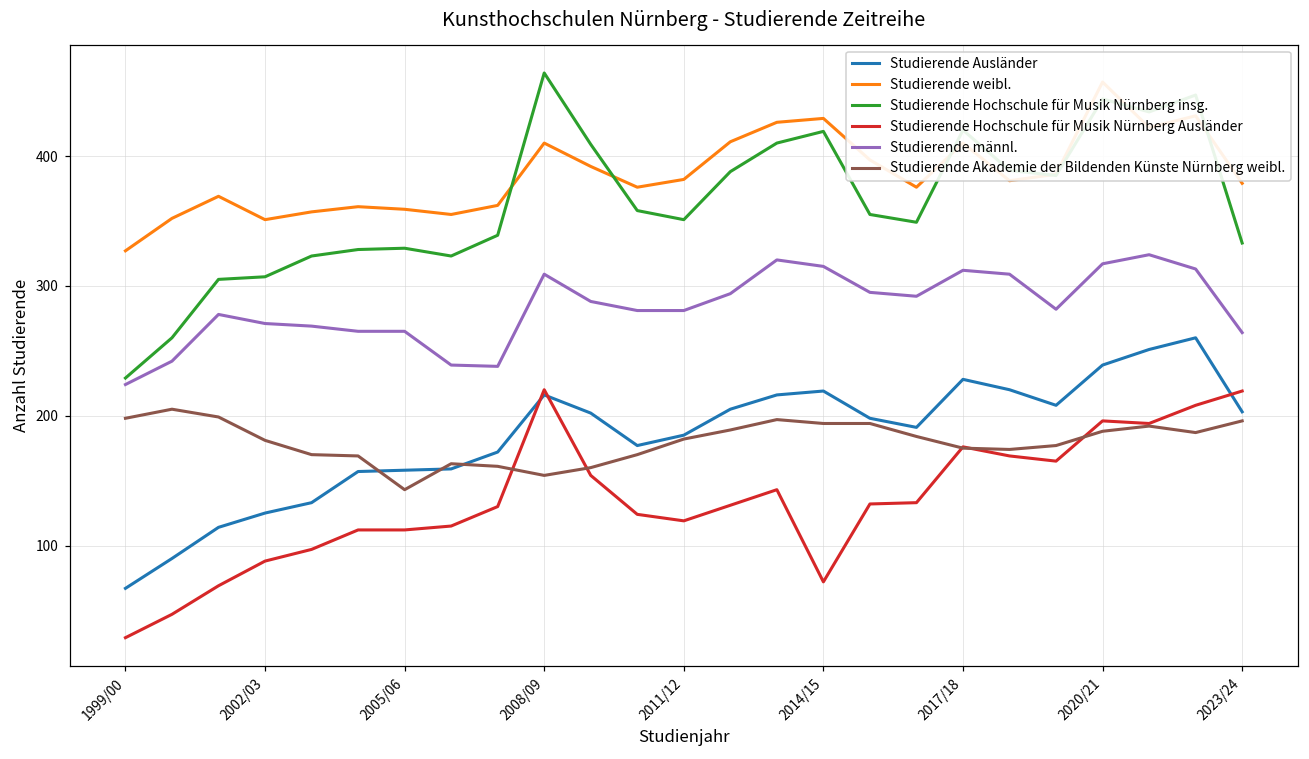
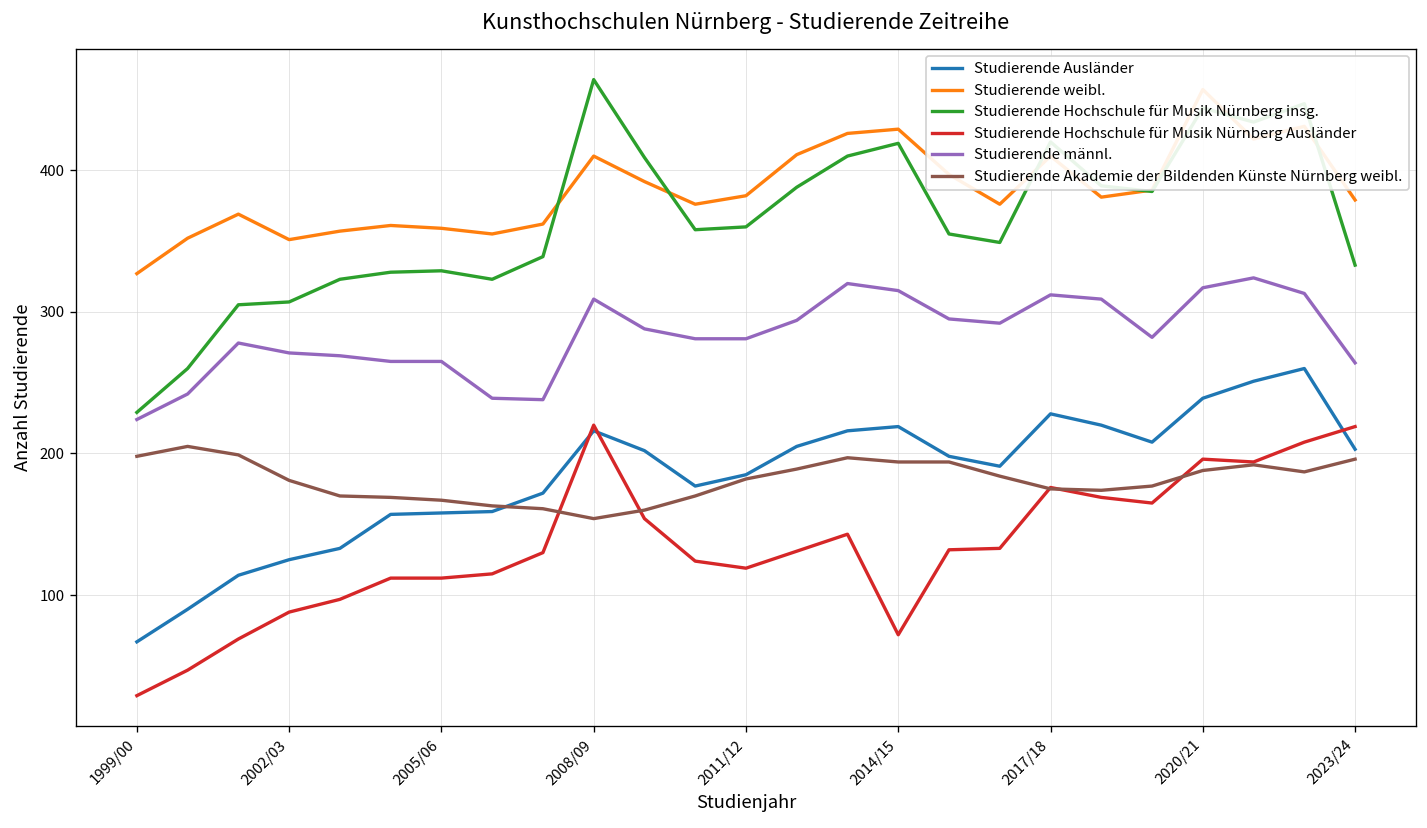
Studierende Akademie der Bildenden Künste Nürnberg weibl., 2005/06: 143 -> 167
Studierende Hochschule für Musik Nürnberg insg., 2011/12: 351 -> 360
